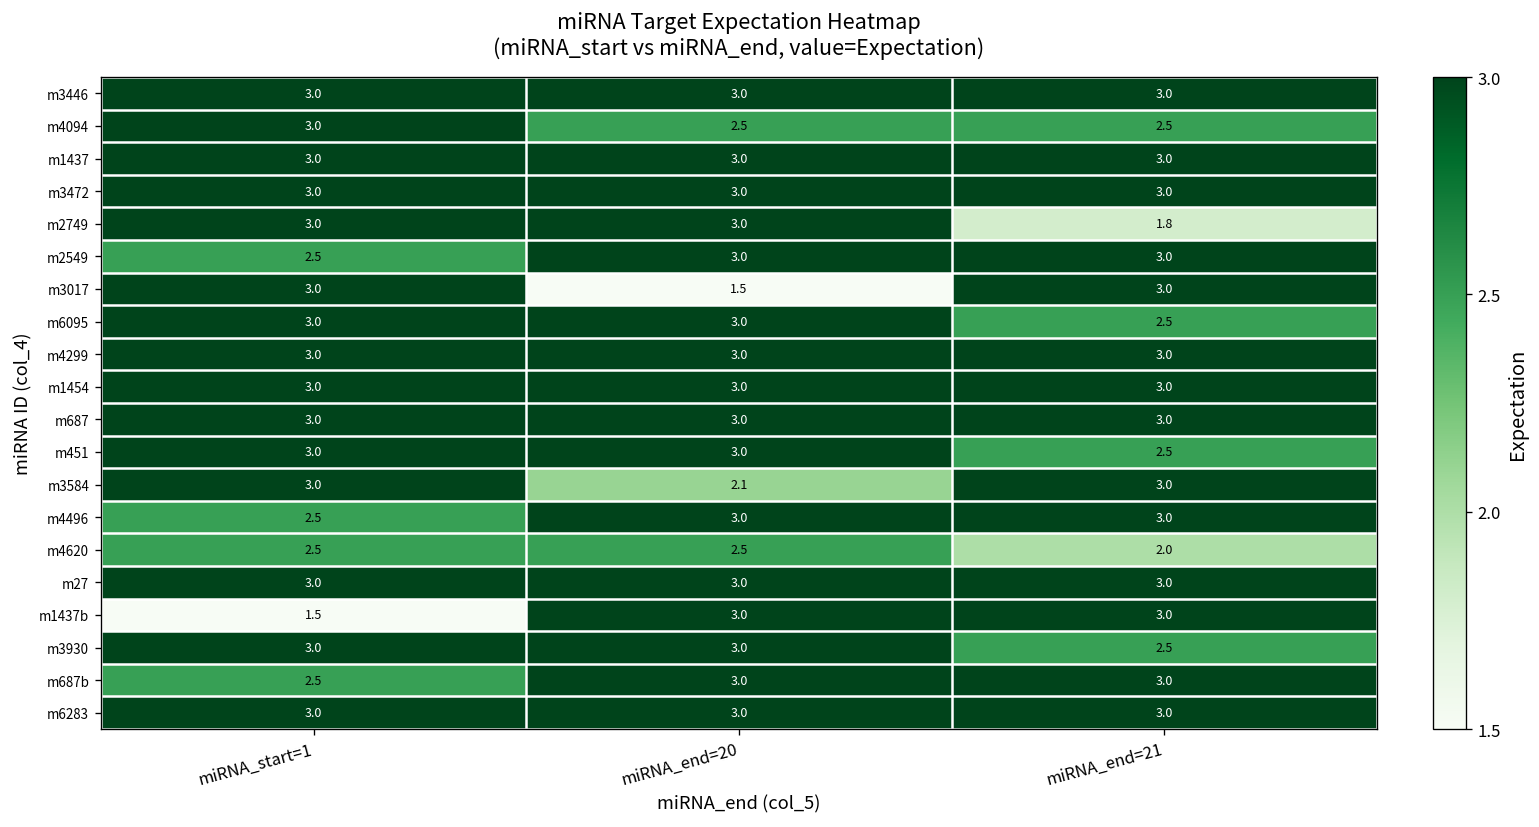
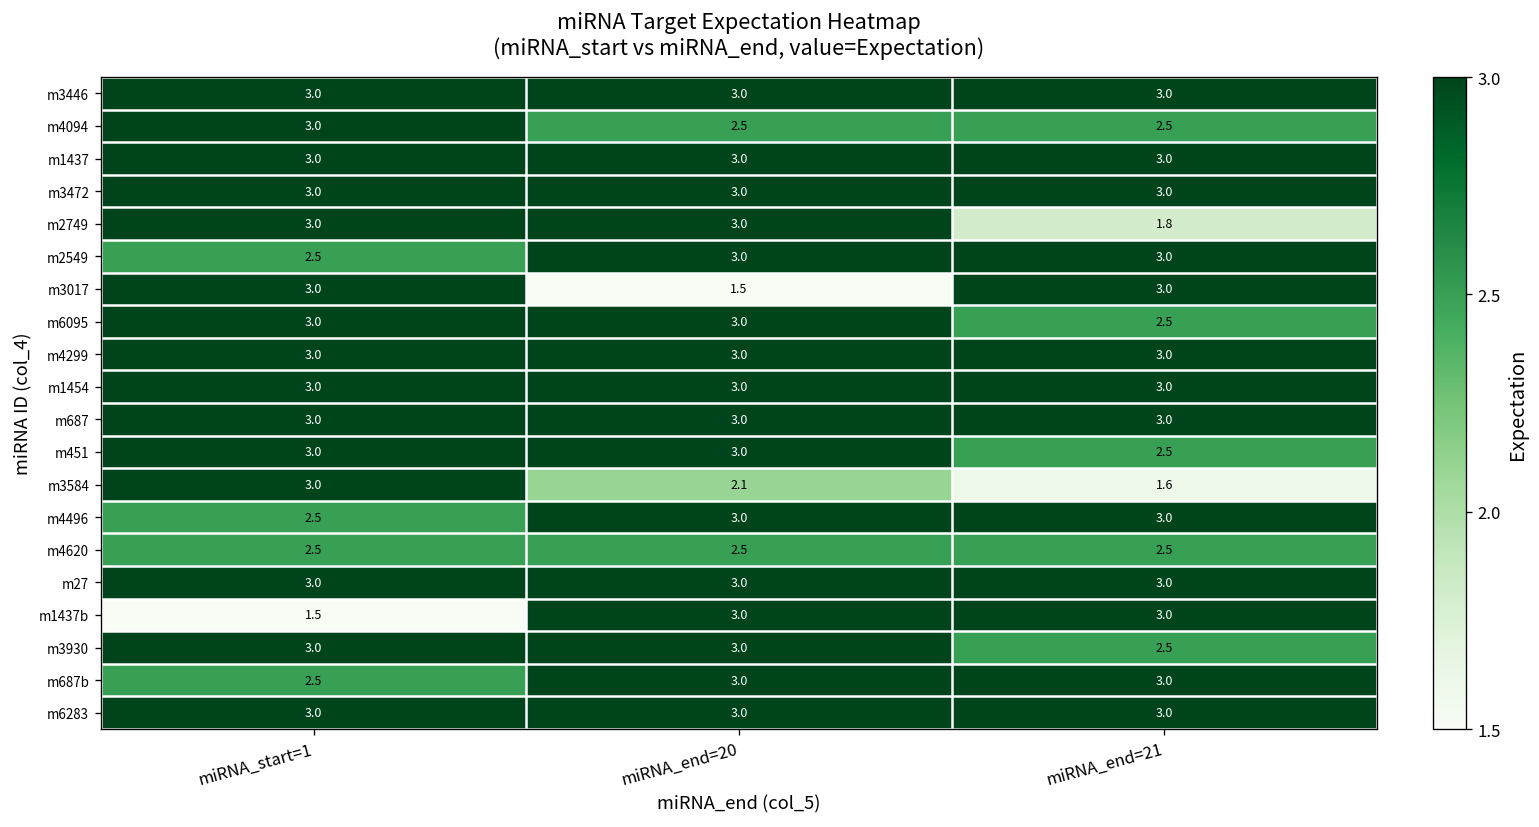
m3584, miRNA_end=21: 3.0 -> 1.6
m4620, miRNA_end=21: 2.0 -> 2.5
